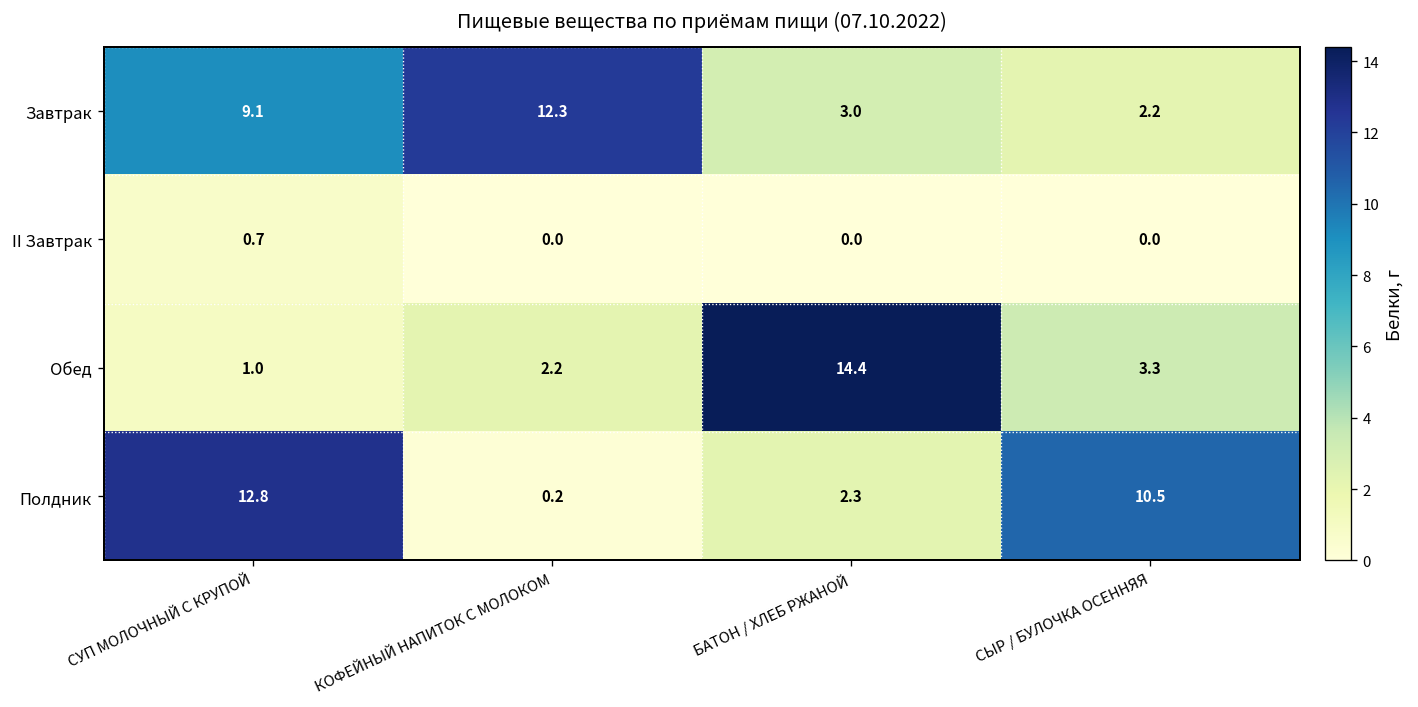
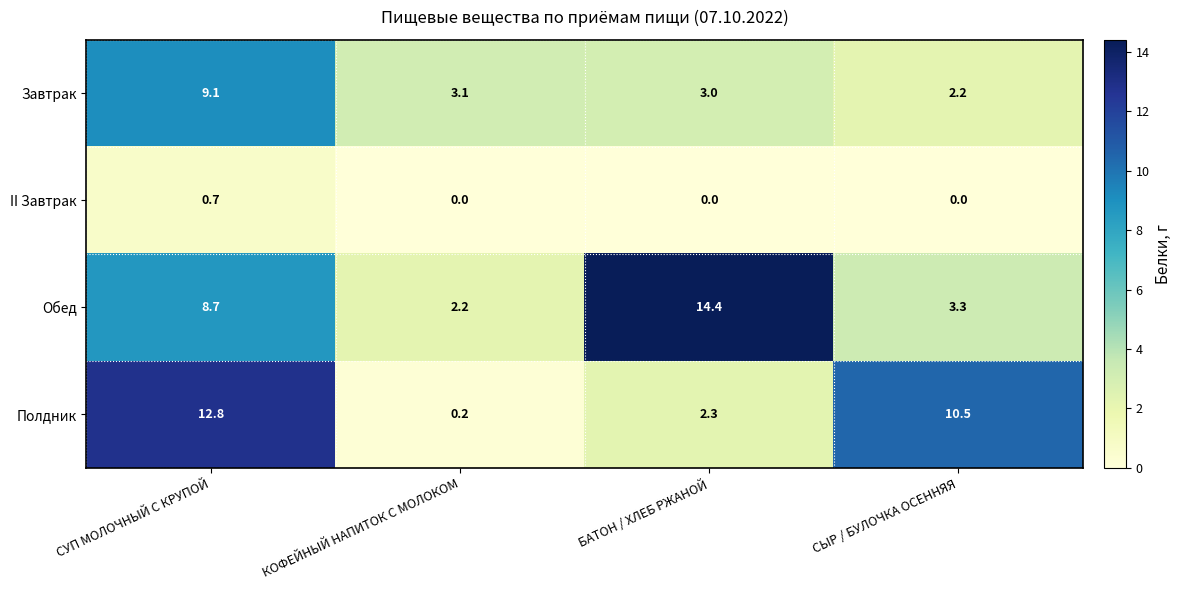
Завтрак, КОФЕЙНЫЙ НАПИТОК С МОЛОКОМ: 12.3 -> 3.1
Обед, СУП МОЛОЧНЫЙ С КРУПОЙ: 1.0 -> 8.7
